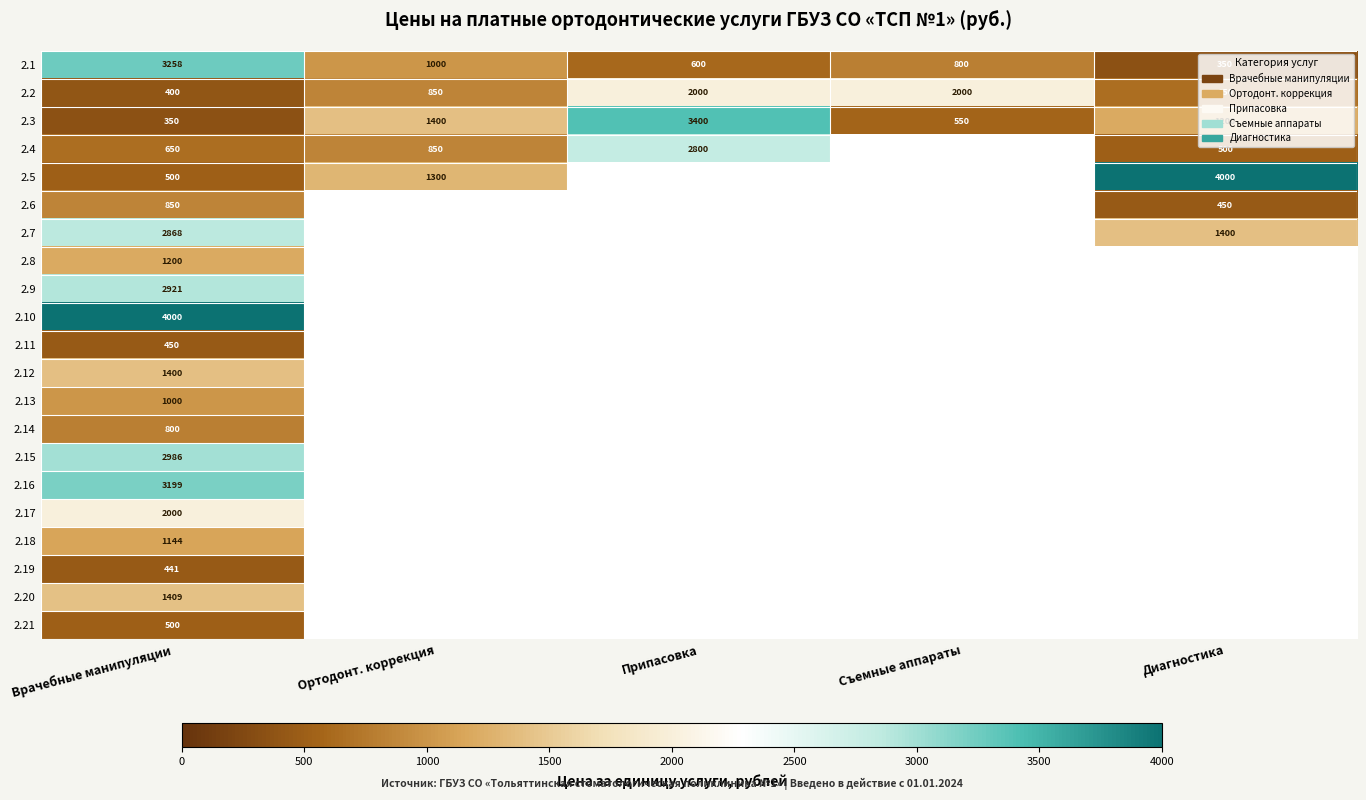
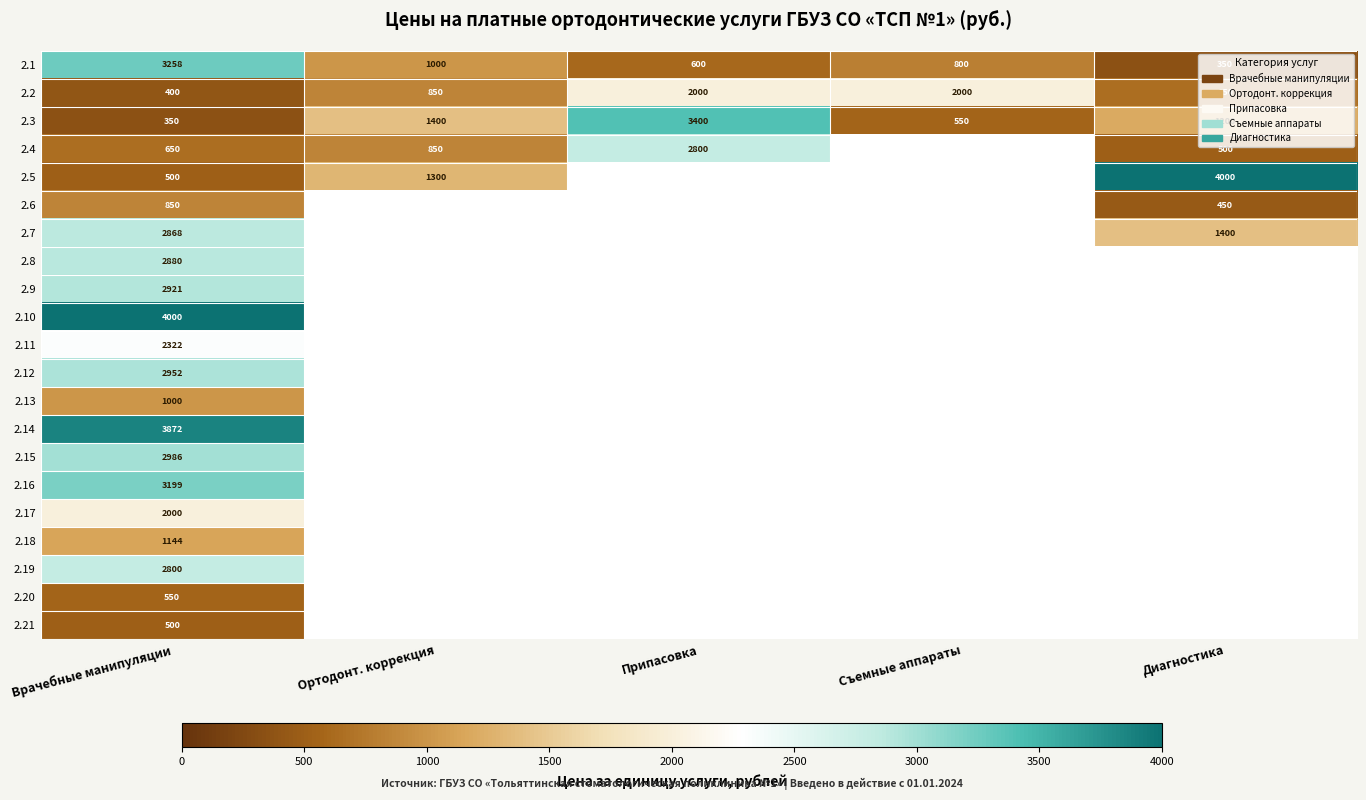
2.8, Врачебные манипуляции: 1200 -> 2880
2.11, Врачебные манипуляции: 450 -> 2322
2.12, Врачебные манипуляции: 1400 -> 2952
2.14, Врачебные манипуляции: 800 -> 3872
2.19, Врачебные манипуляции: 441 -> 2800
2.20, Врачебные манипуляции: 1409 -> 550
